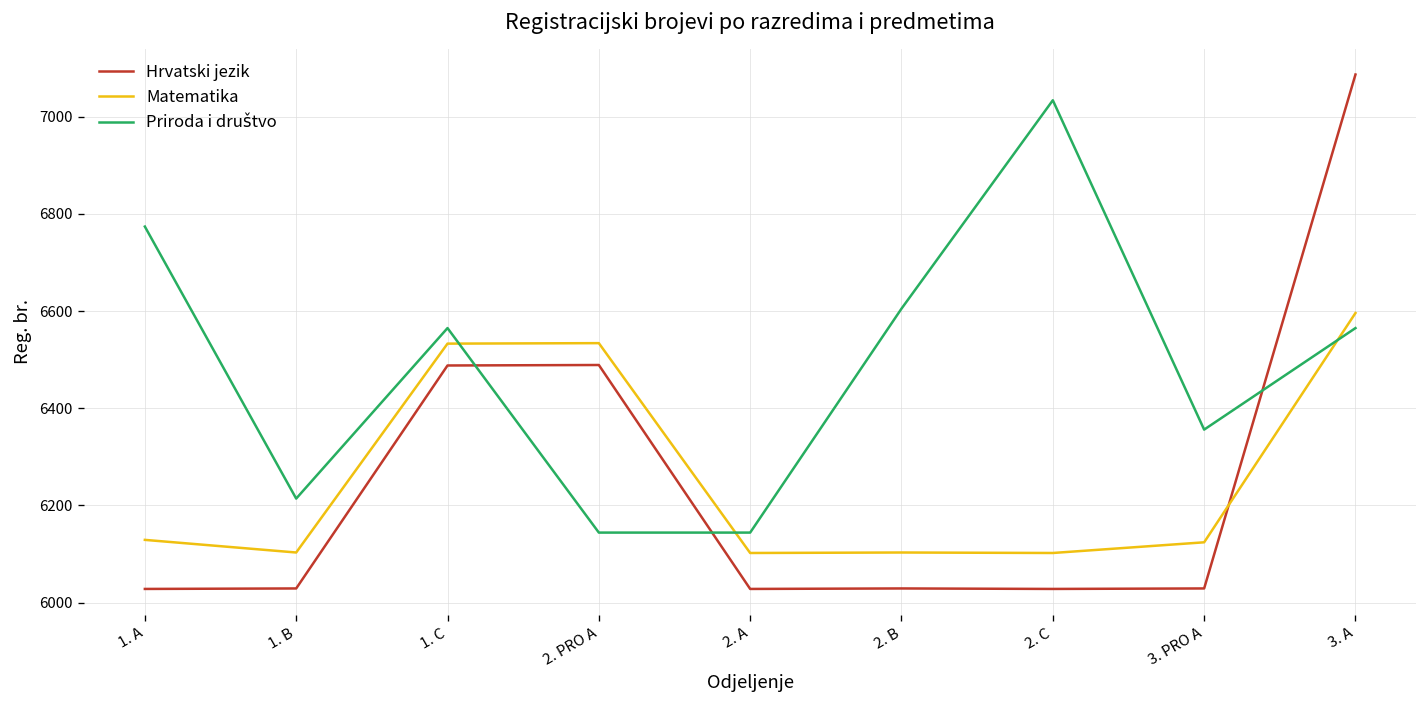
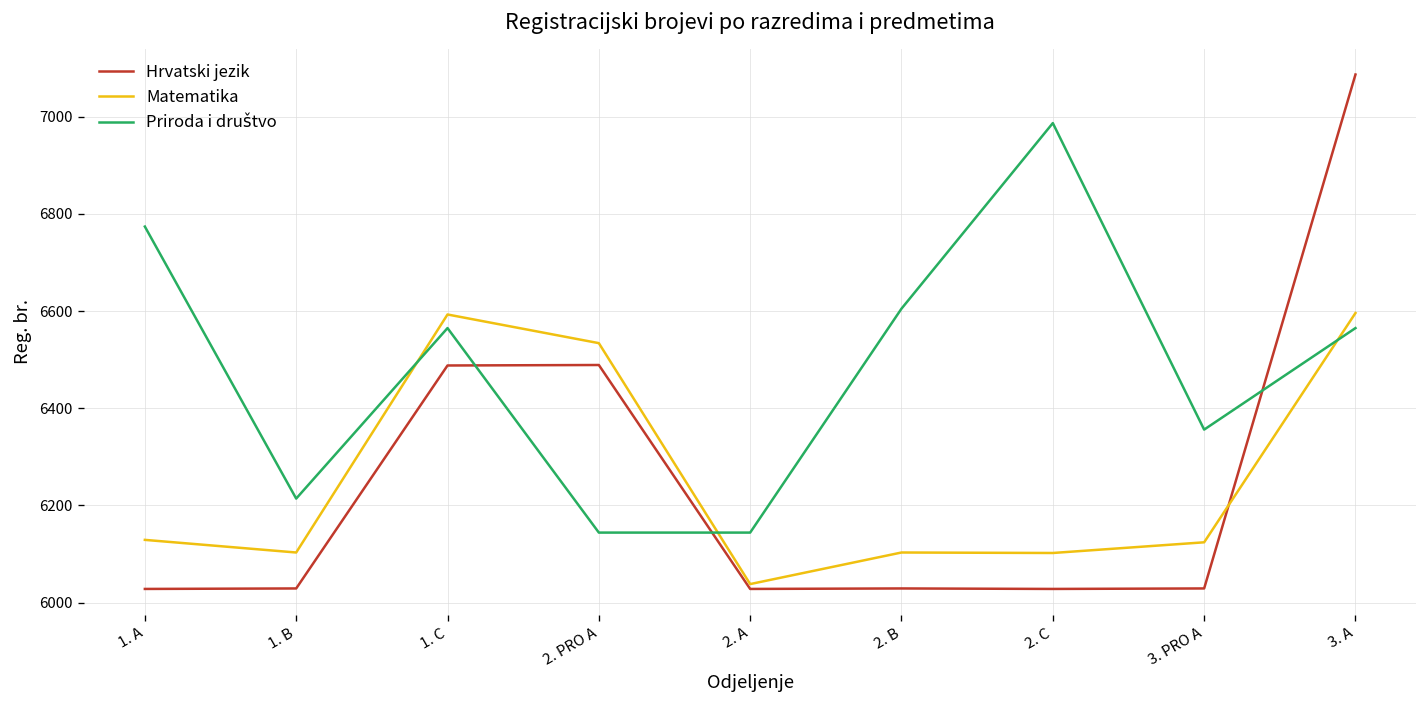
Matematika, 1. C: 6530 -> 6590
Matematika, 2. A: 6100 -> 6040
Priroda i društvo, 2. C: 7030 -> 6990
